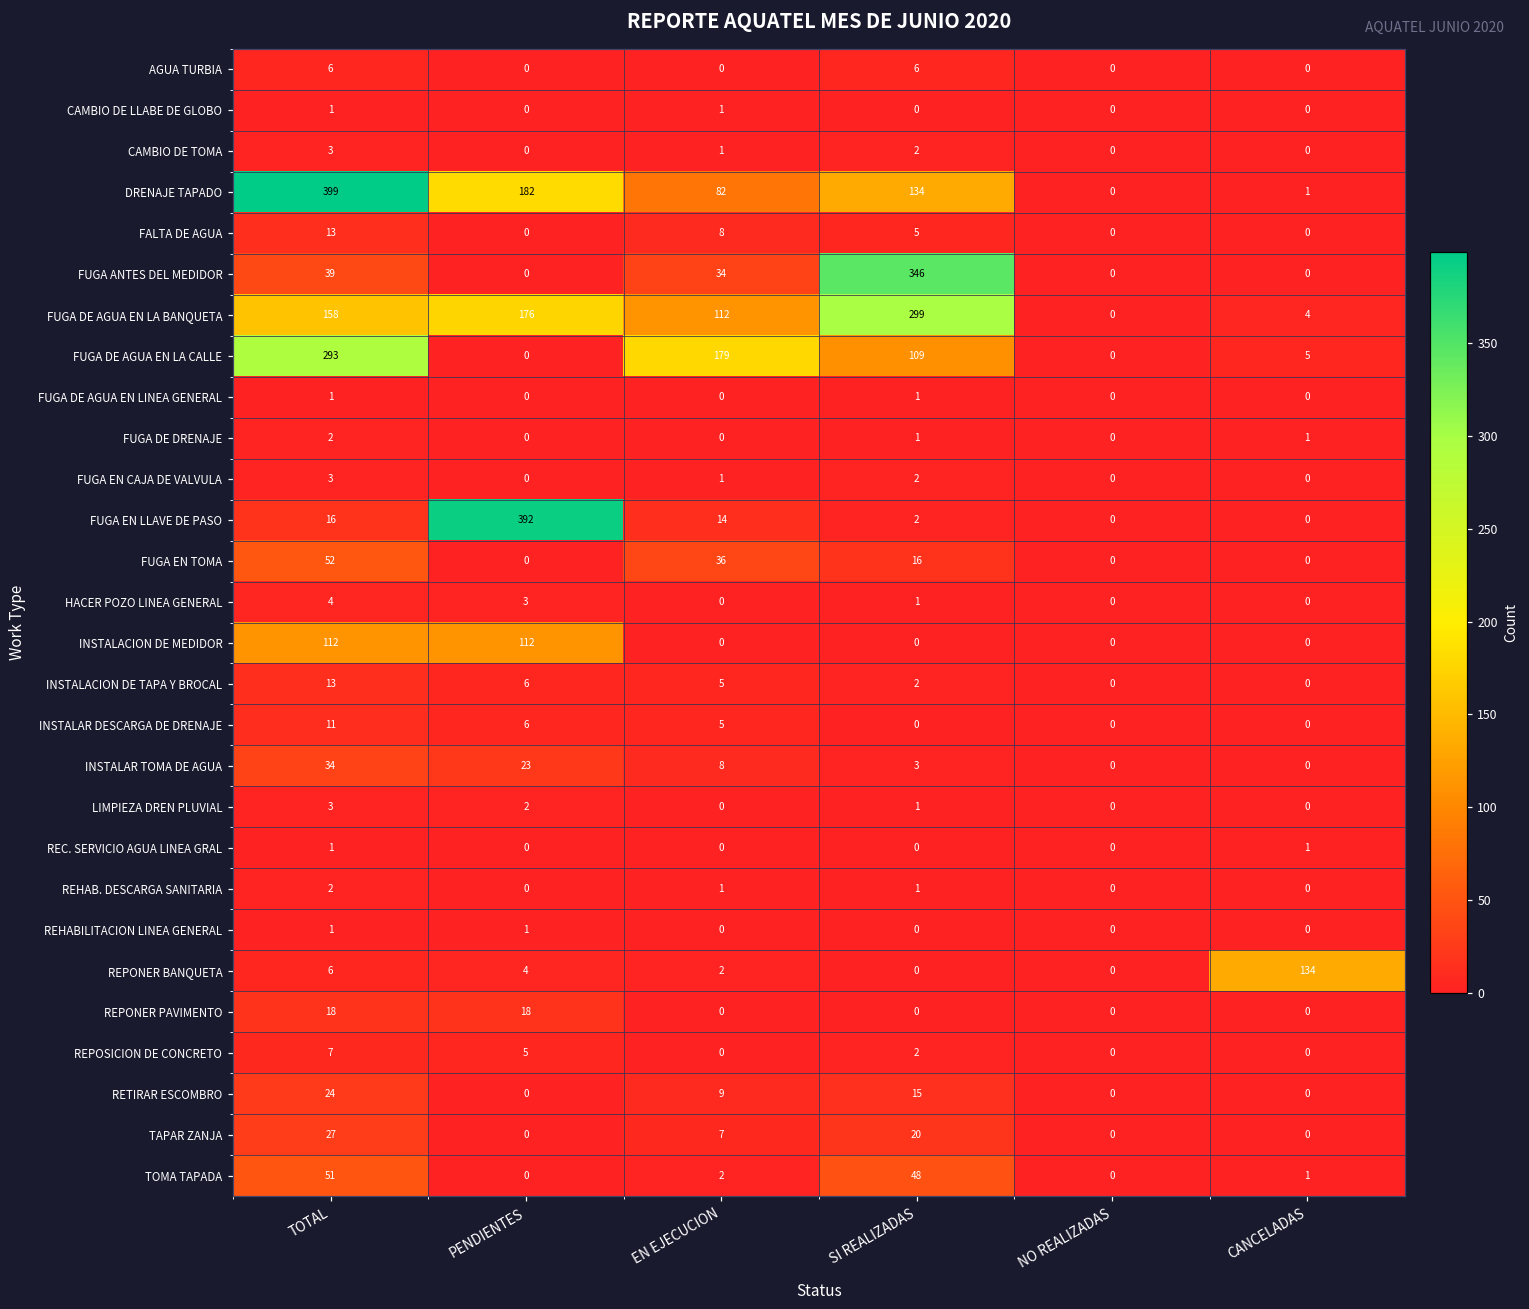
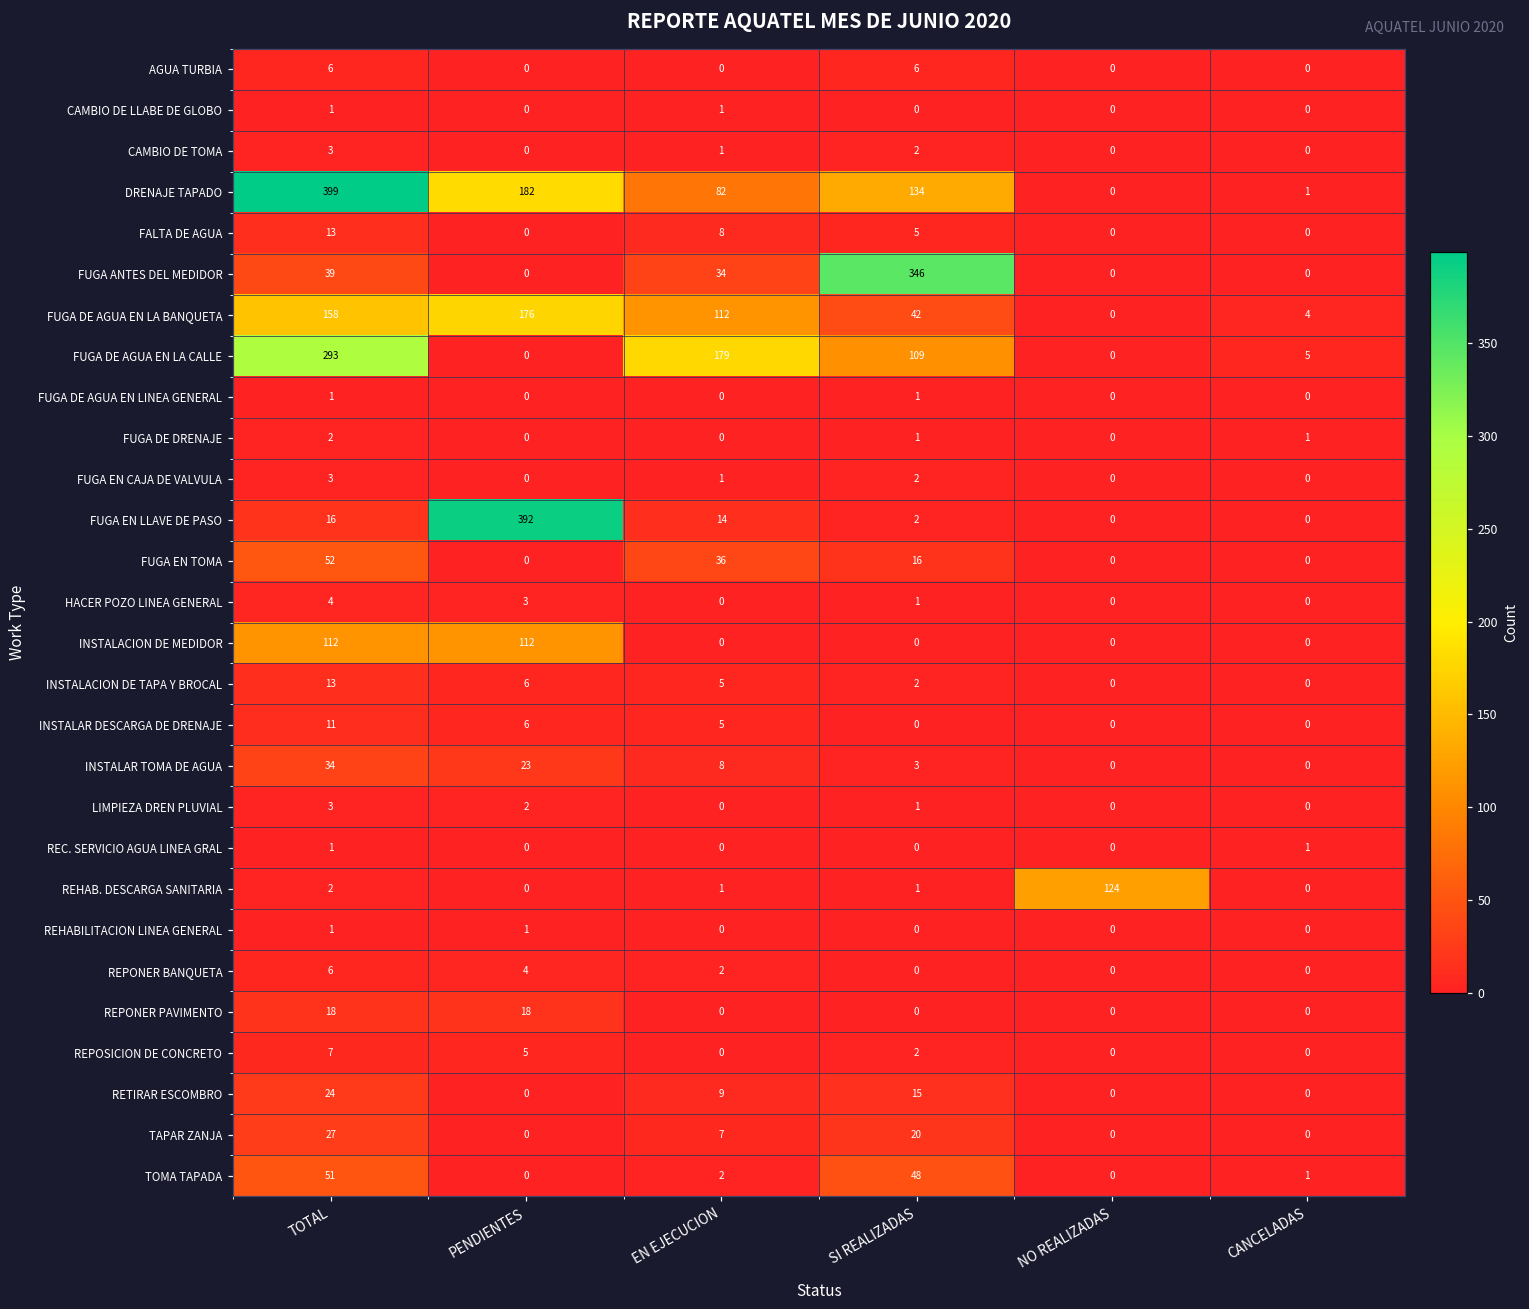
FUGA DE AGUA EN LA BANQUETA, SI REALIZADAS: 299 -> 42
REHAB. DESCARGA SANITARIA, NO REALIZADAS: 0 -> 124
REPONER BANQUETA, CANCELADAS: 134 -> 0
